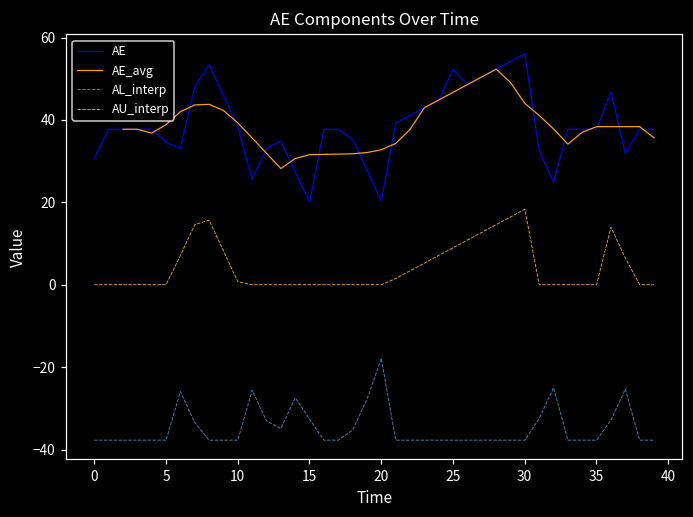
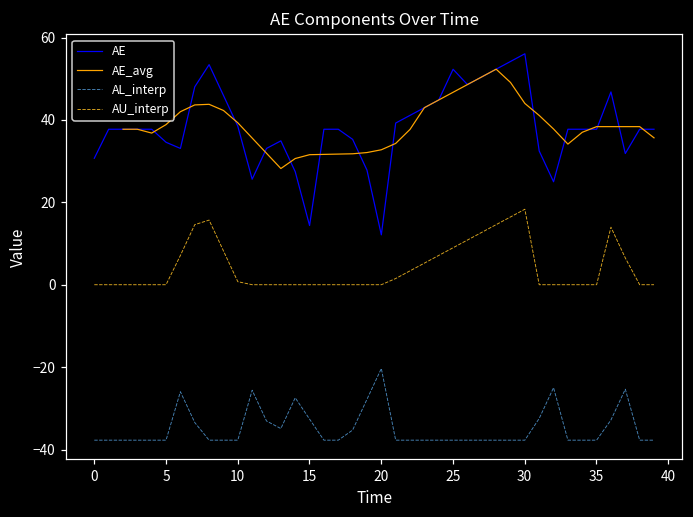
AE, 15: 20 -> 14
AE, 20: 20 -> 12
AL_interp, 20: -18 -> -20
